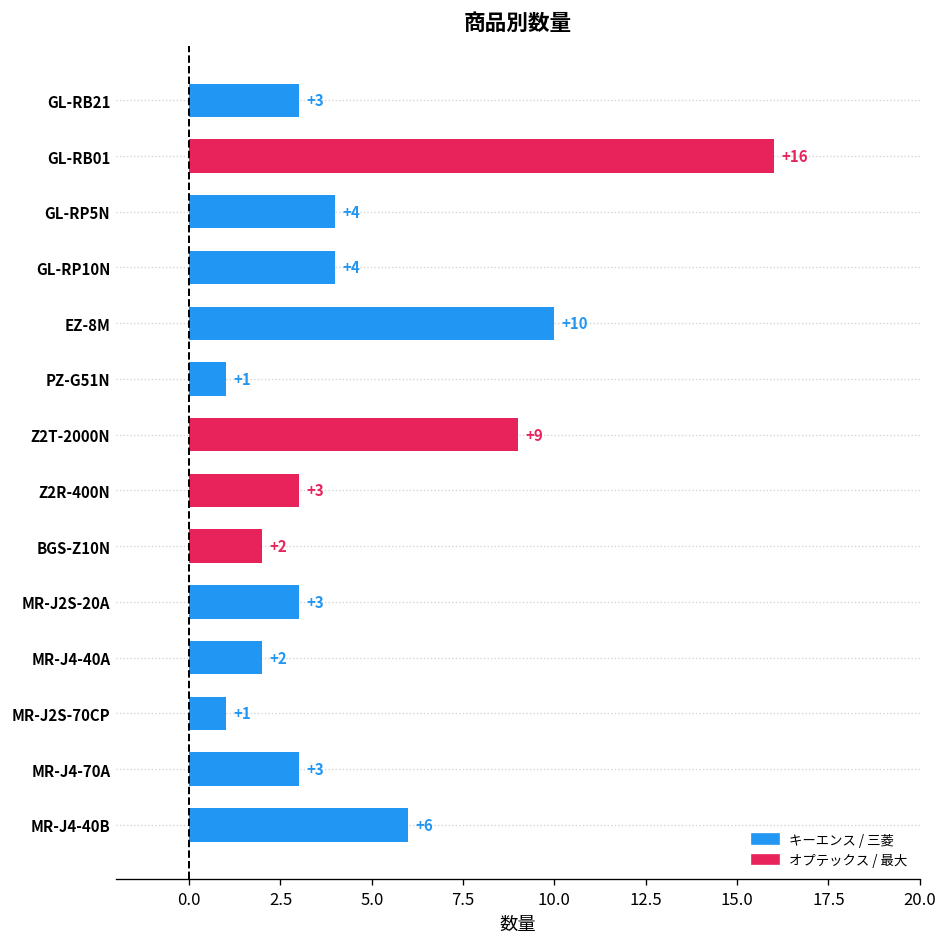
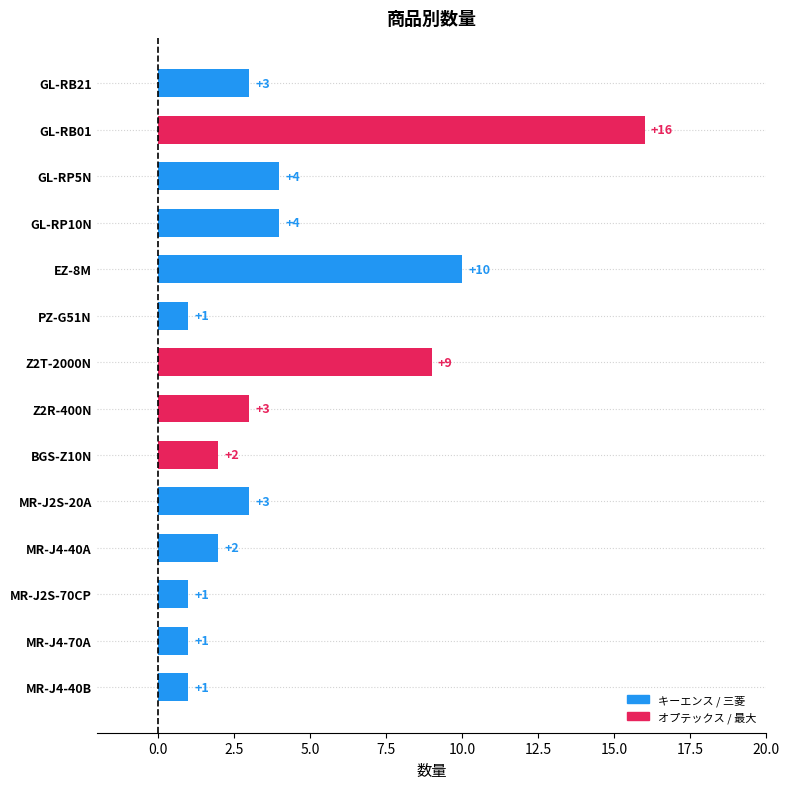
MR-J4-70A: +3 -> +1
MR-J4-40B: +6 -> +1
